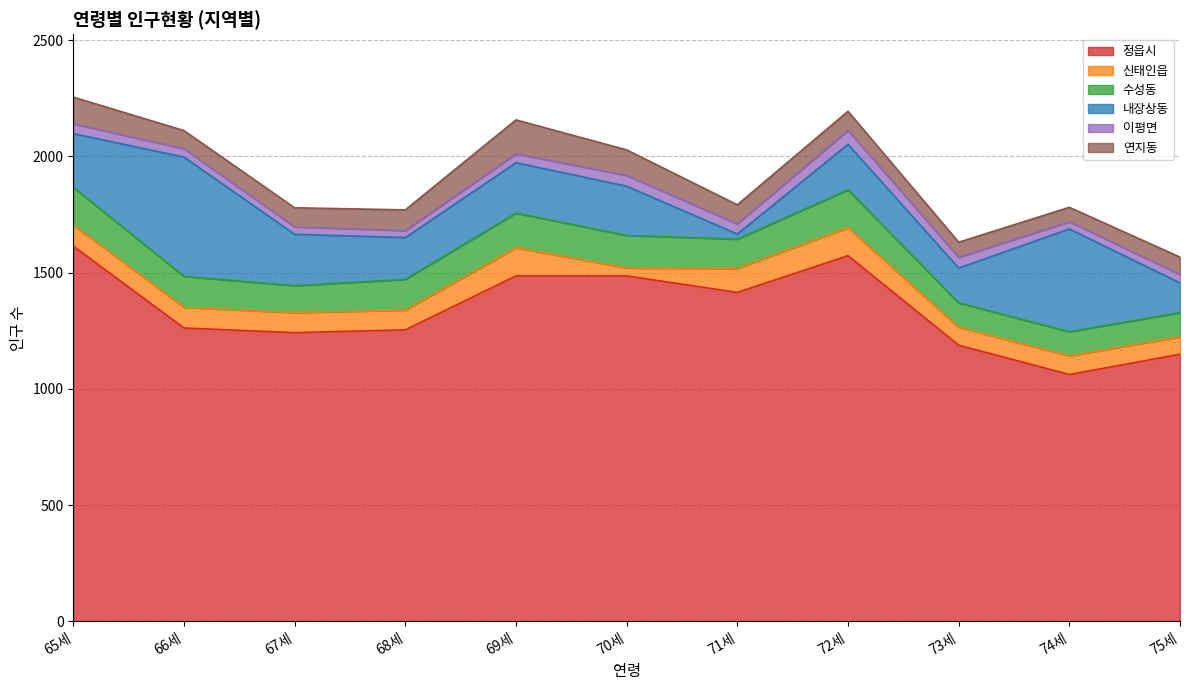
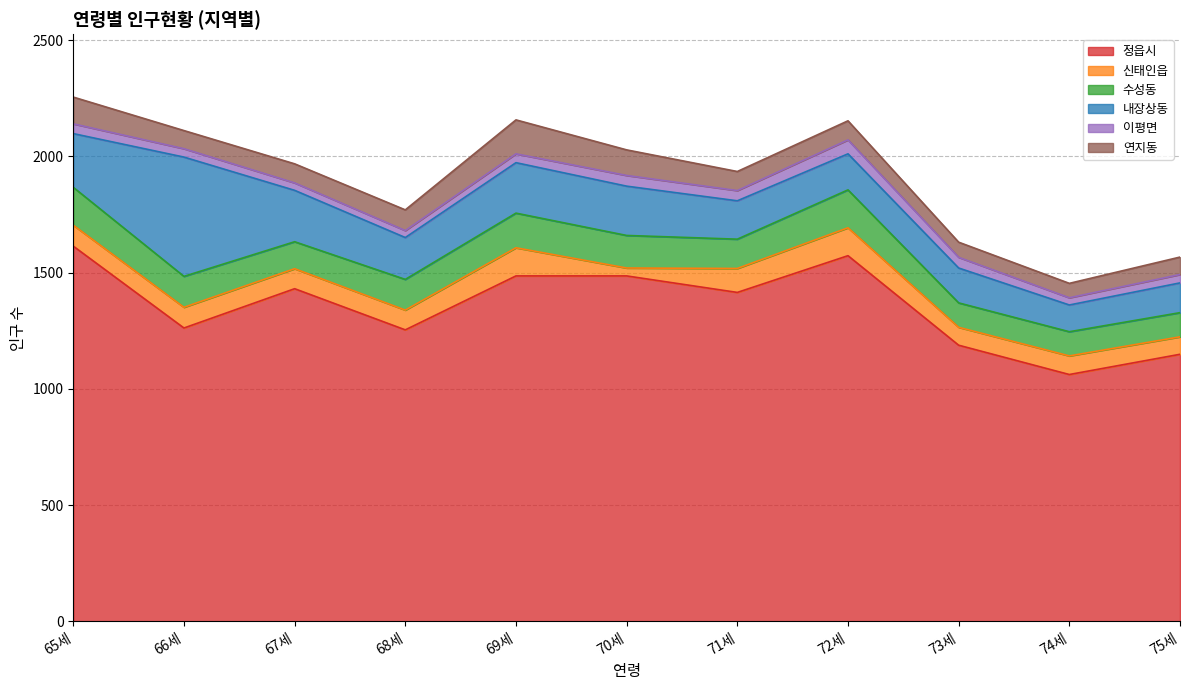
정읍시, 67세: 1240 -> 1430
내장상동, 71세: 20 -> 170
내장상동, 72세: 200 -> 160
내장상동, 74세: 440 -> 120
